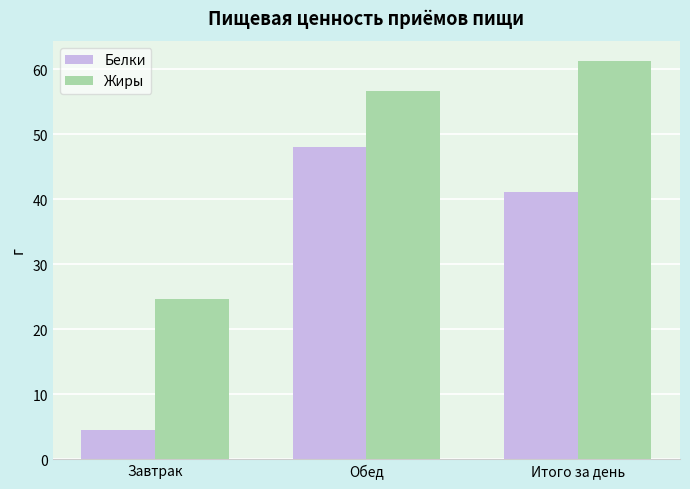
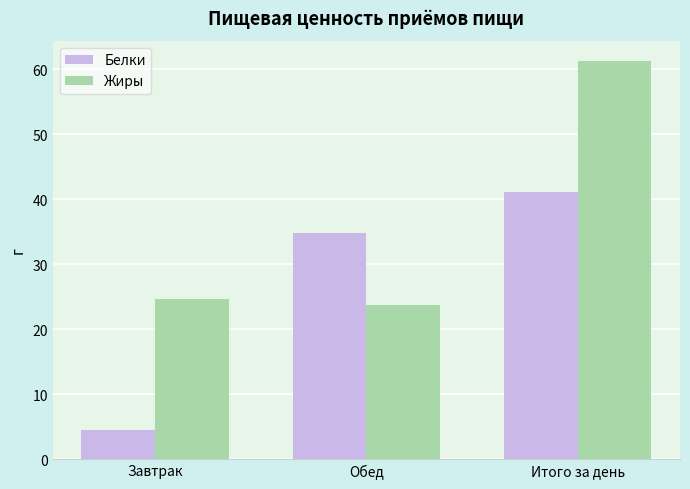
Белки, Обед: 48 -> 35
Жиры, Обед: 57 -> 24
